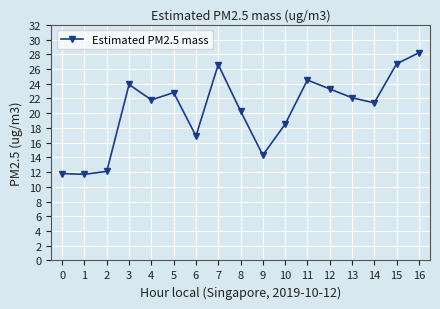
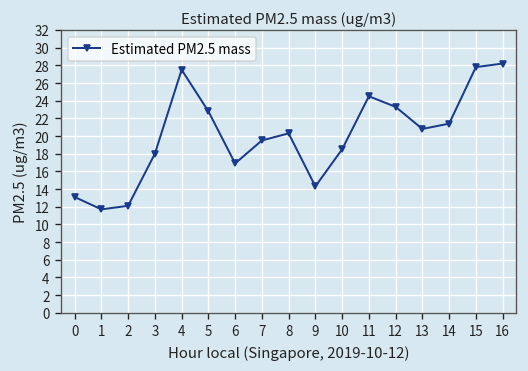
0: 12 -> 13
3: 24 -> 18
4: 22 -> 28
7: 27 -> 20
13: 22 -> 21
15: 27 -> 28
